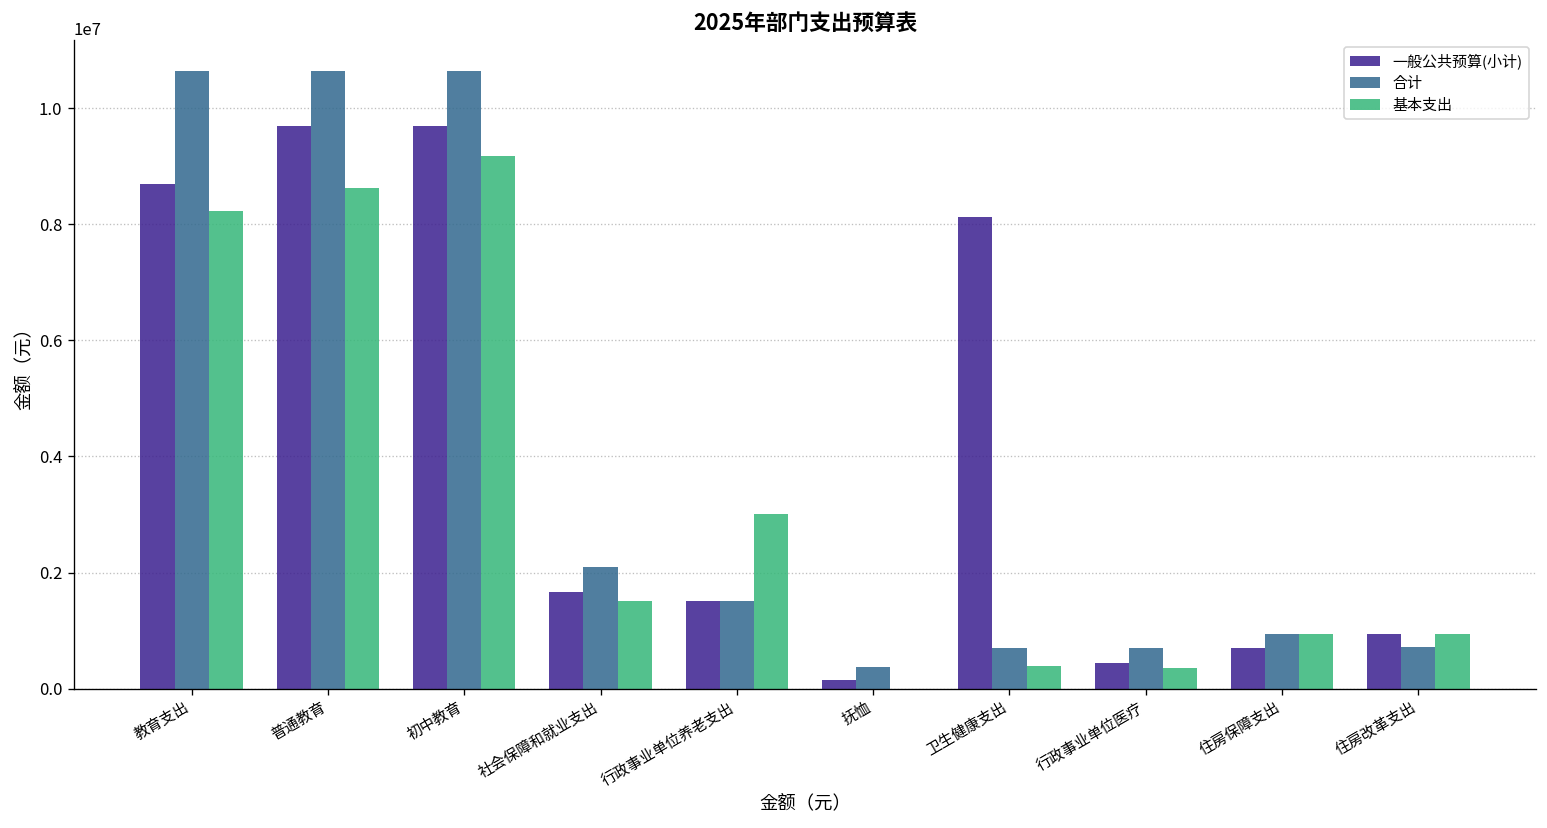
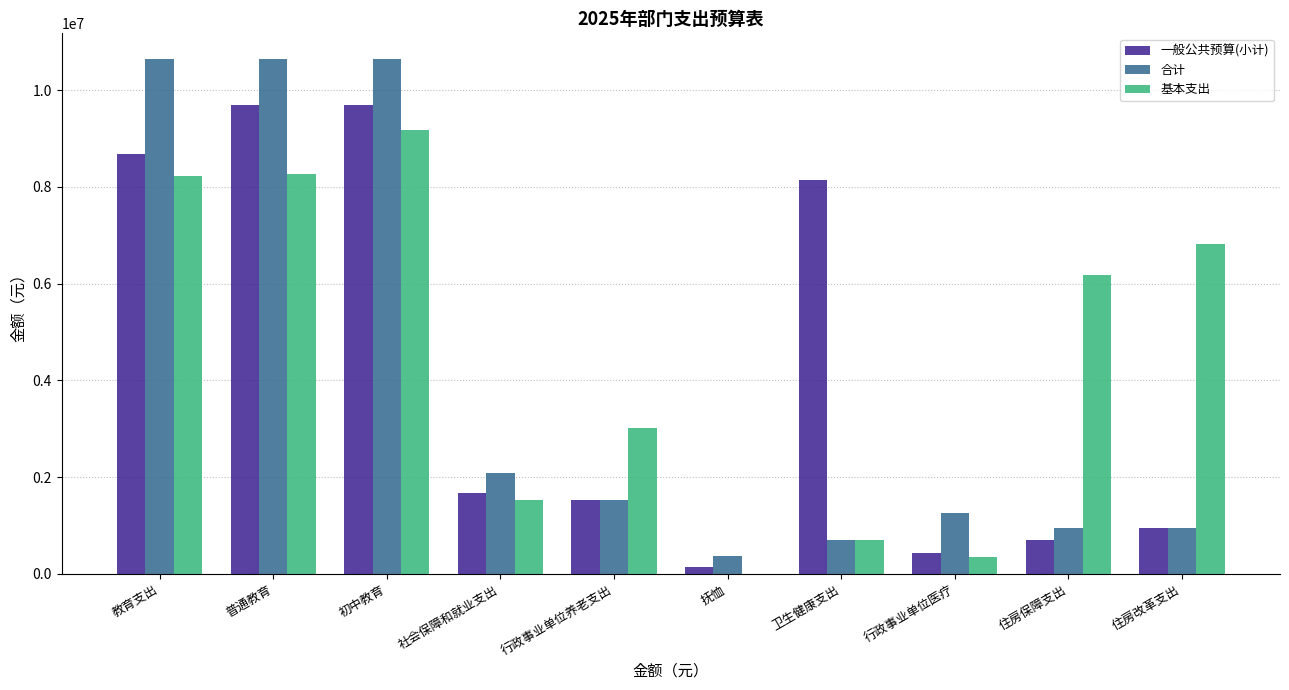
基本支出, 普通教育: 8600000 -> 8300000
基本支出, 卫生健康支出: 400000 -> 700000
合计, 行政事业单位医疗: 700000 -> 1300000
基本支出, 住房保障支出: 900000 -> 6200000
合计, 住房改革支出: 700000 -> 900000
基本支出, 住房改革支出: 900000 -> 6800000
